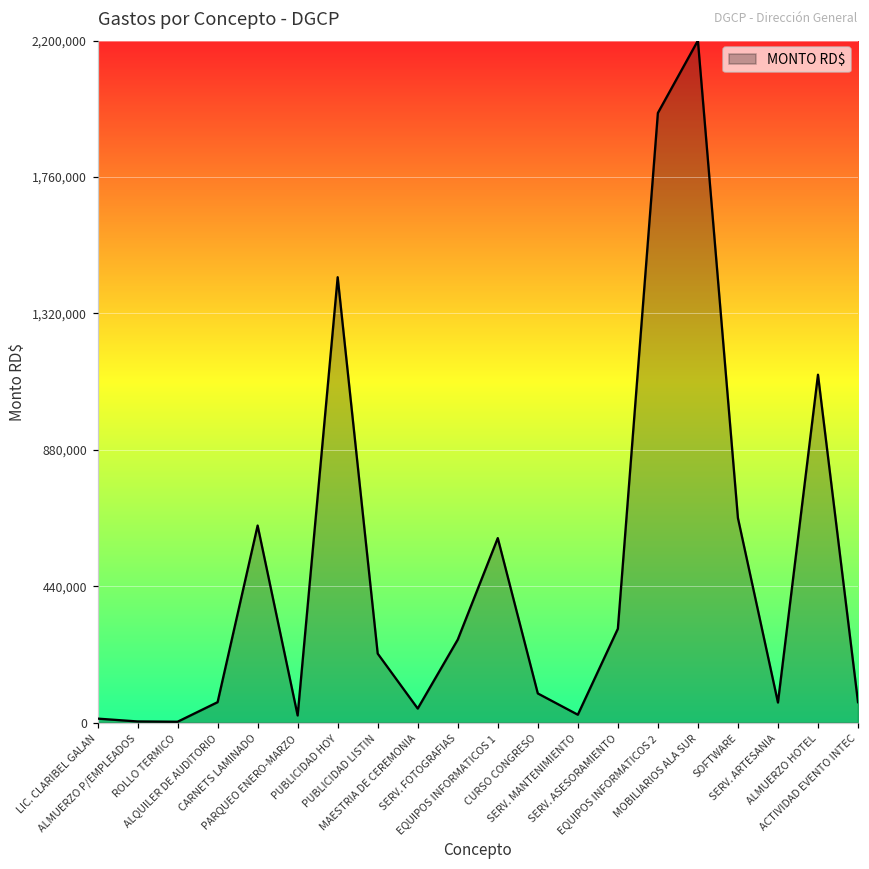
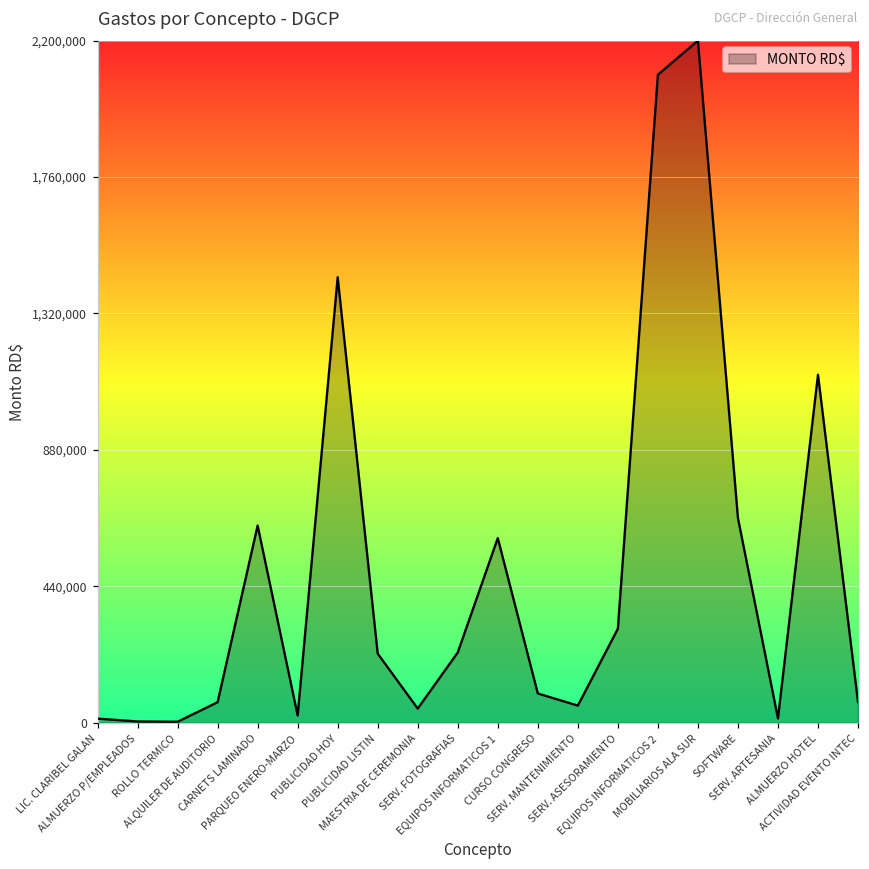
SERV. FOTOGRAFIAS: 270,000 -> 230,000
SERV. MANTENIMIENTO: 30,000 -> 60,000
EQUIPOS INFORMATICOS 2: 1,970,000 -> 2,090,000
SERV. ARTESANIA: 60,000 -> 10,000
